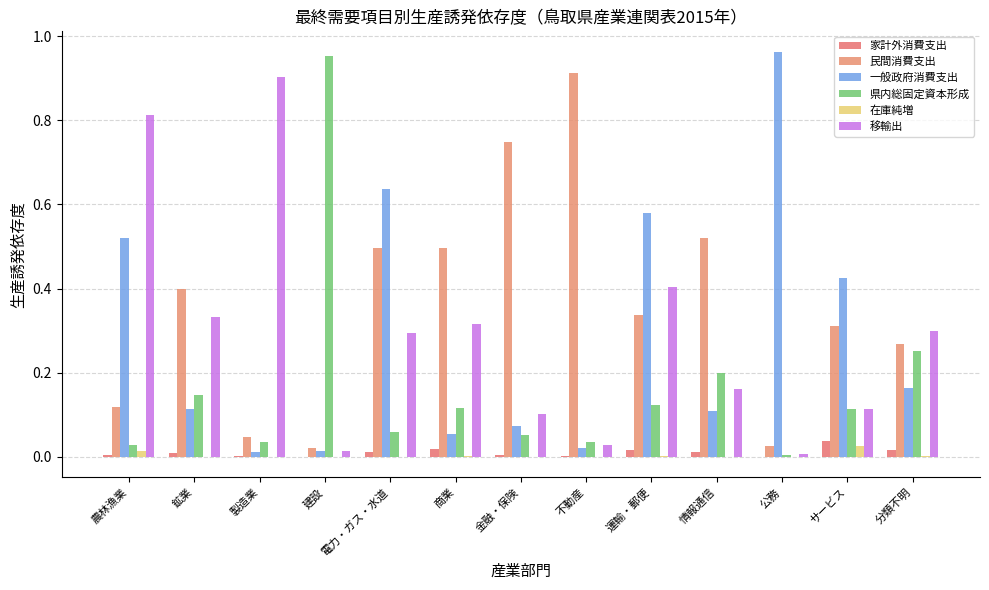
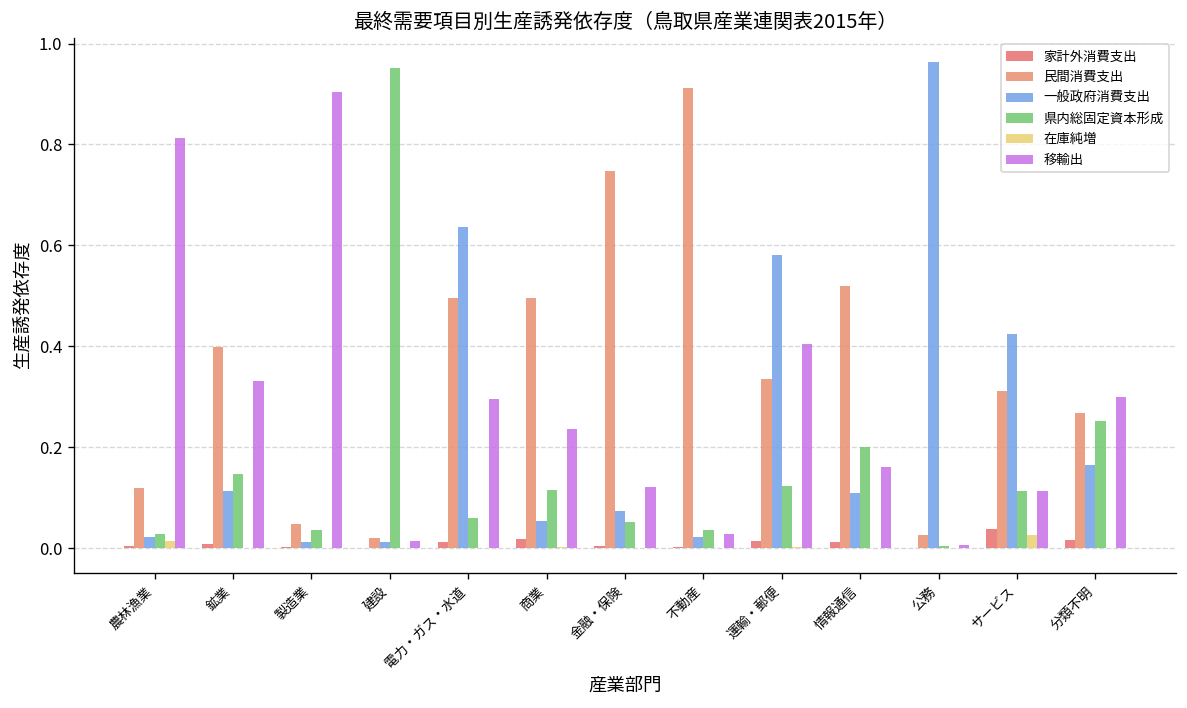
一般政府消費支出, 農林漁業: 0.52 -> 0.02
移輸出, 商業: 0.32 -> 0.24
移輸出, 金融・保険: 0.10 -> 0.12
